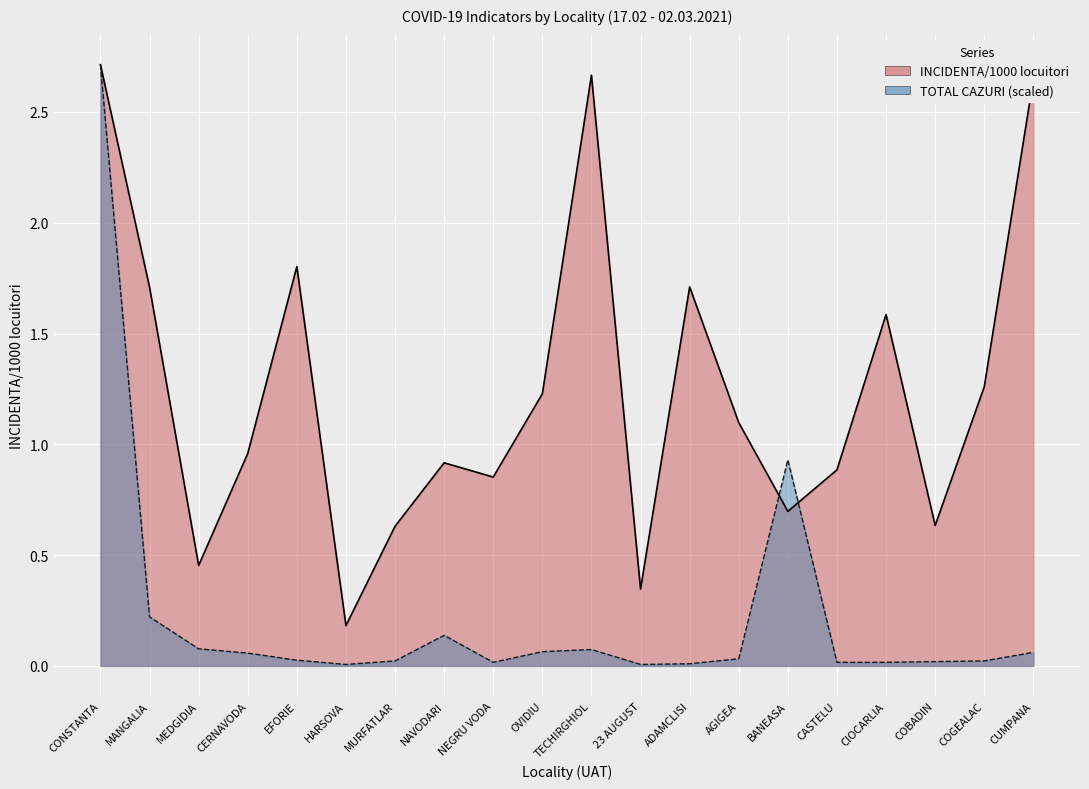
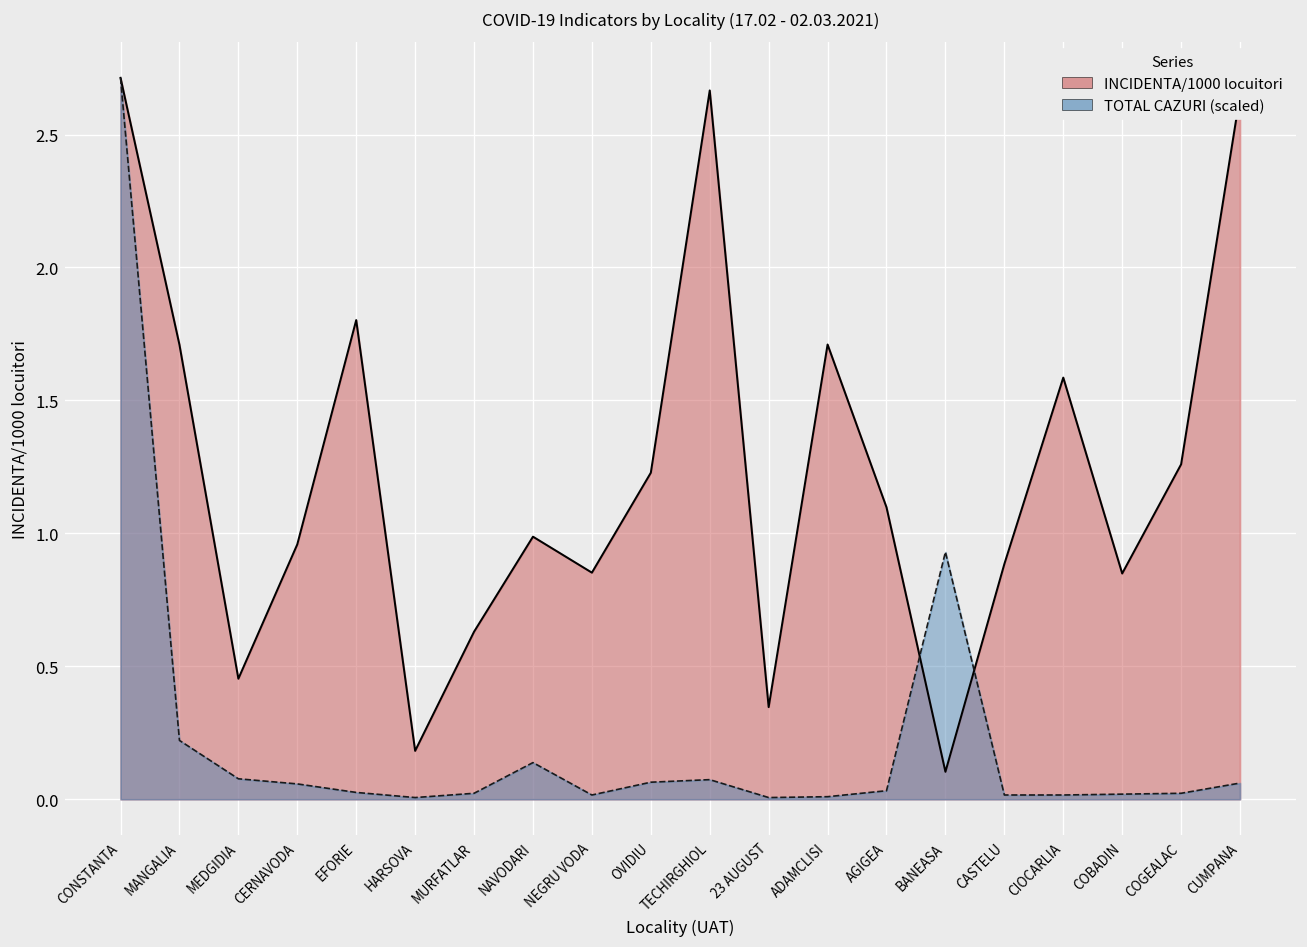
INCIDENTA/1000 locuitori, NAVODARI: 0.92 -> 0.99
INCIDENTA/1000 locuitori, BANEASA: 0.70 -> 0.10
INCIDENTA/1000 locuitori, COBADIN: 0.63 -> 0.85
